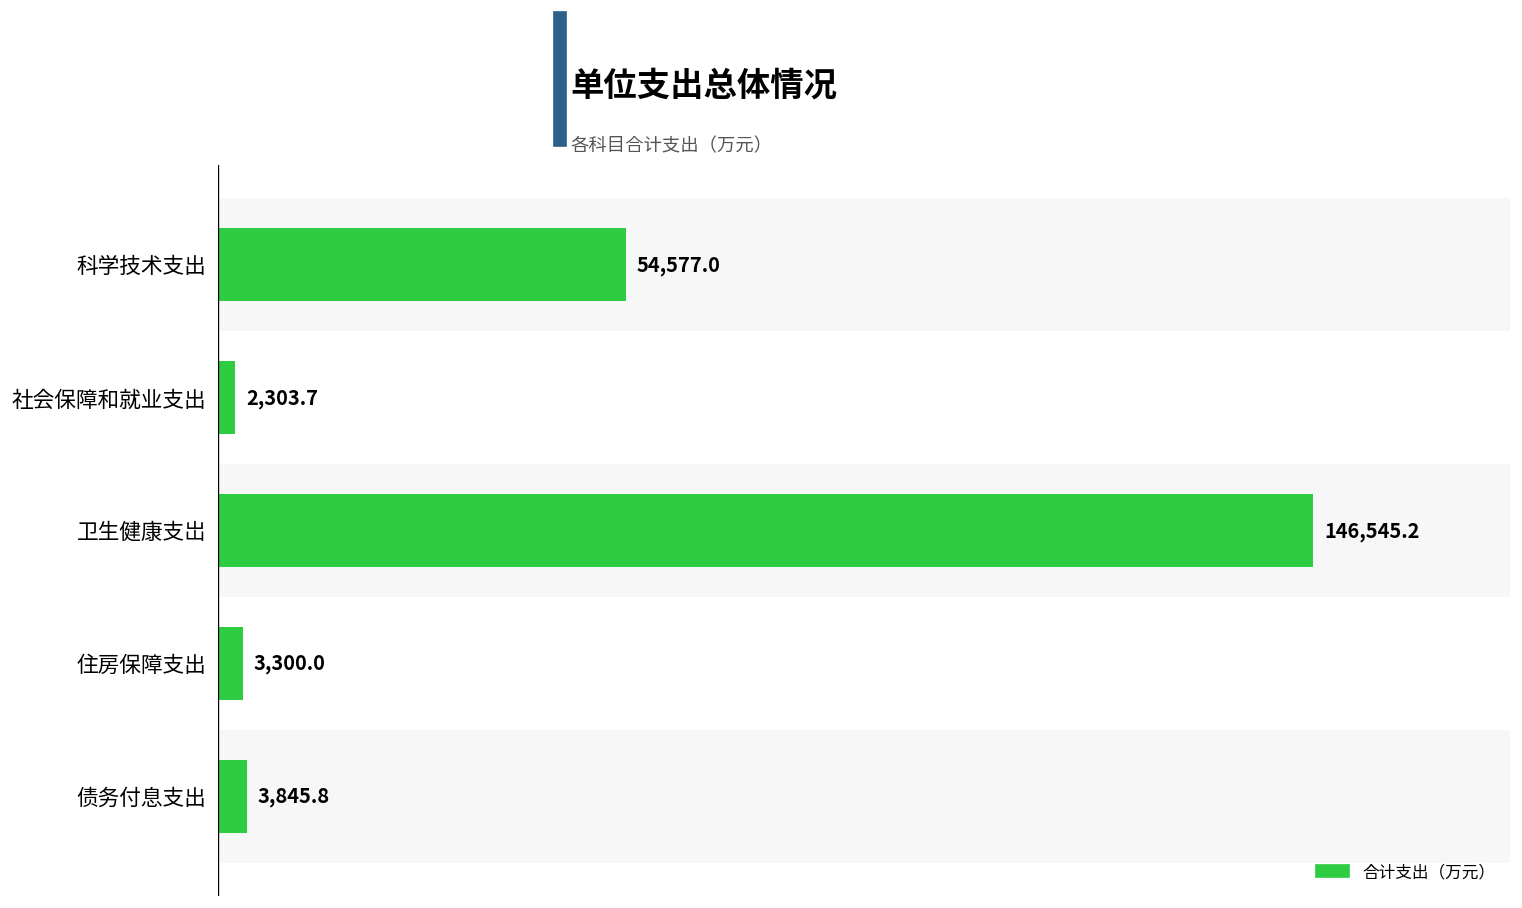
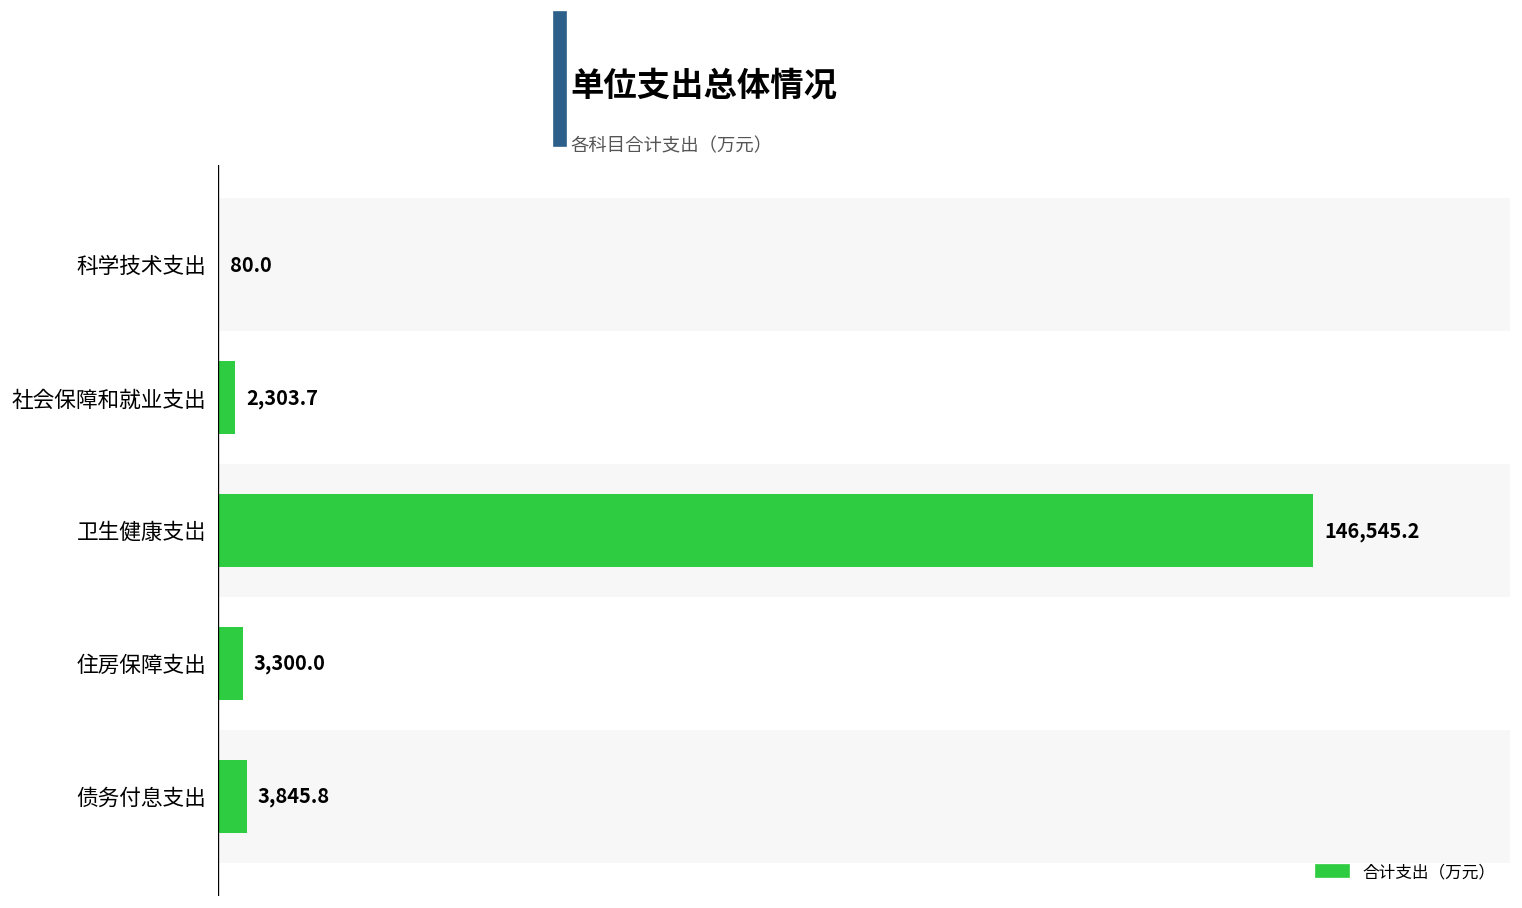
科学技术支出: 54,577.0 -> 80.0
